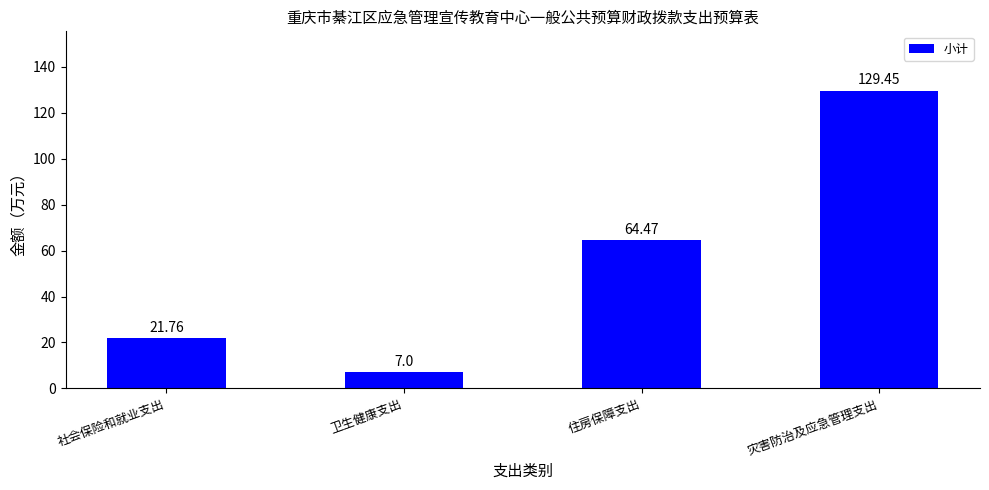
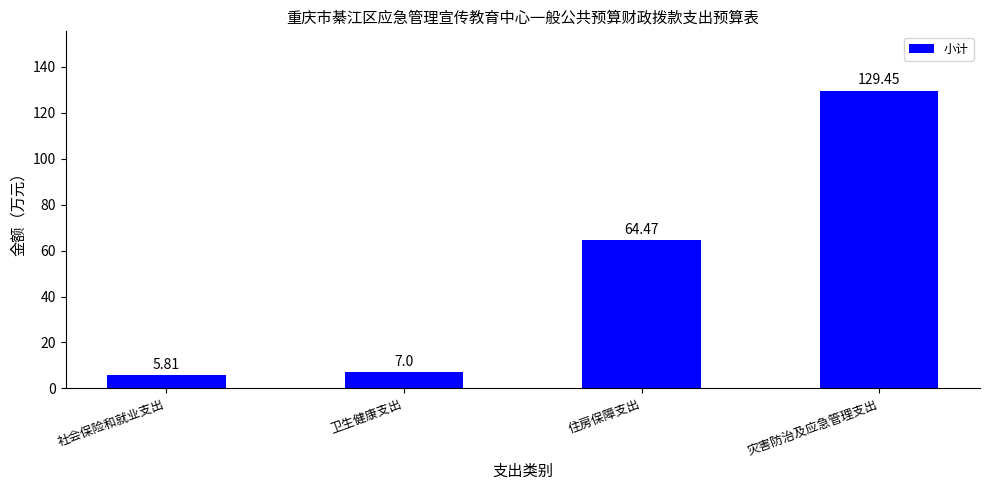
社会保险和就业支出: 21.76 -> 5.81
